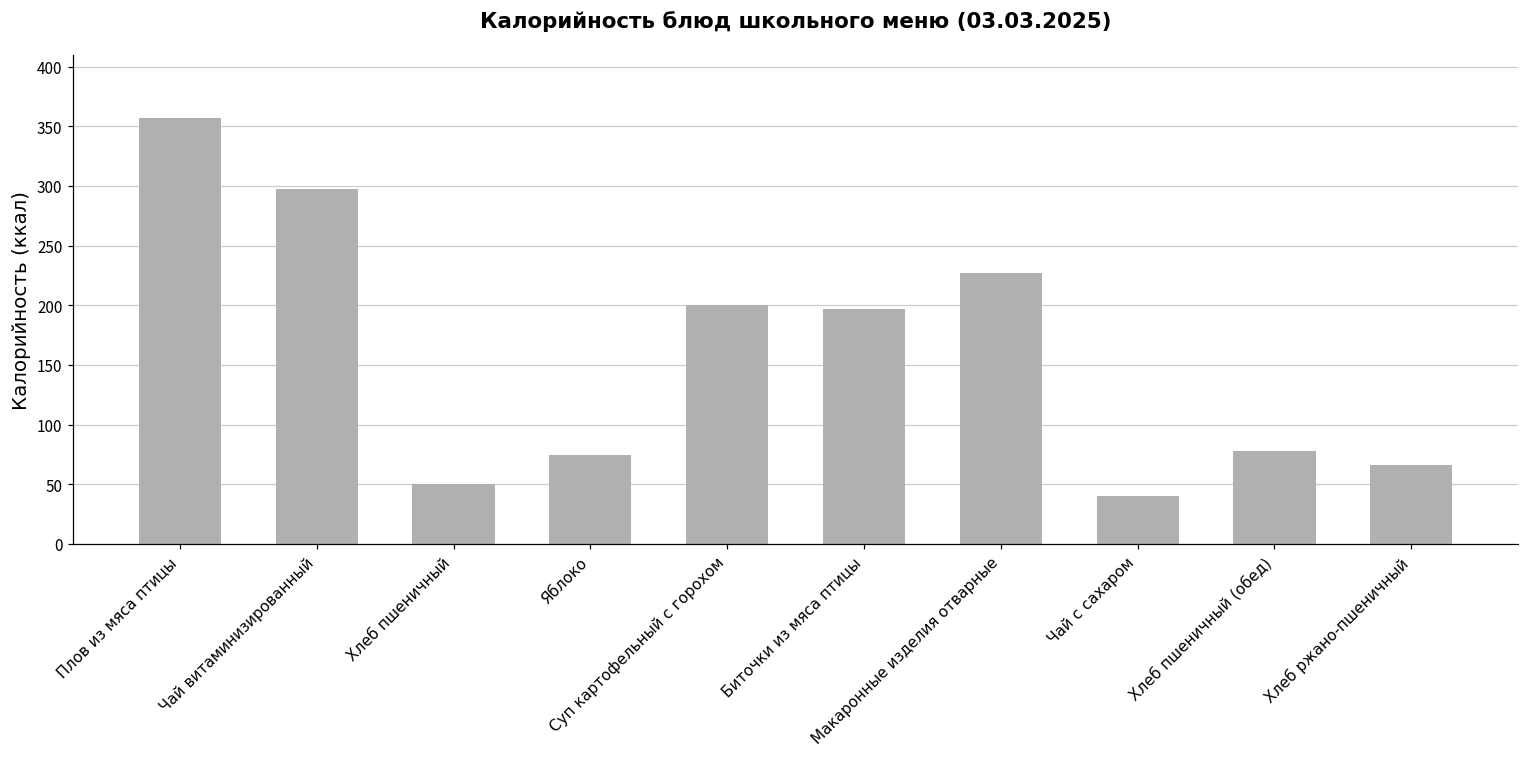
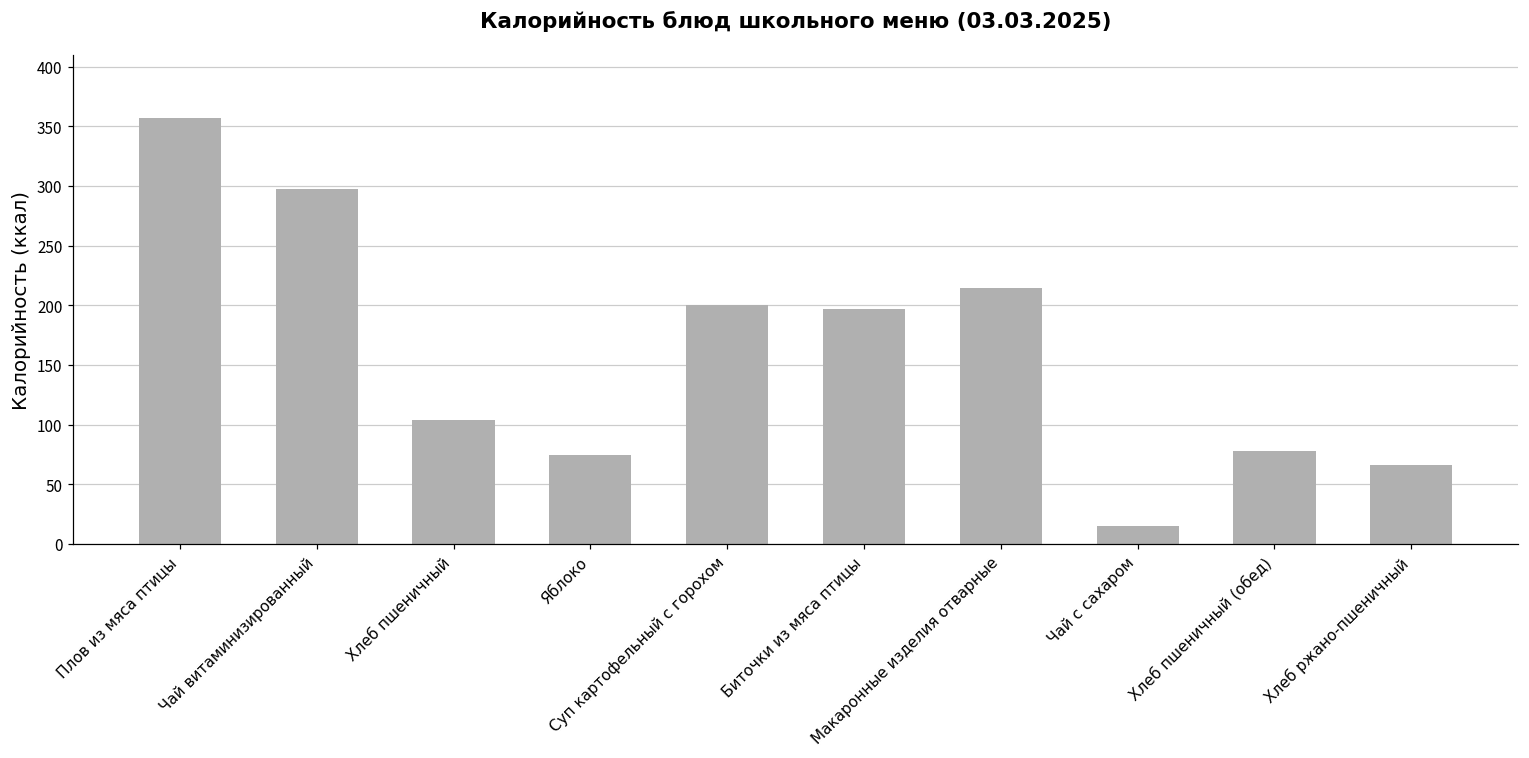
Хлеб пшеничный: 50 -> 104
Макаронные изделия отварные: 227 -> 214
Чай с сахаром: 40 -> 15
